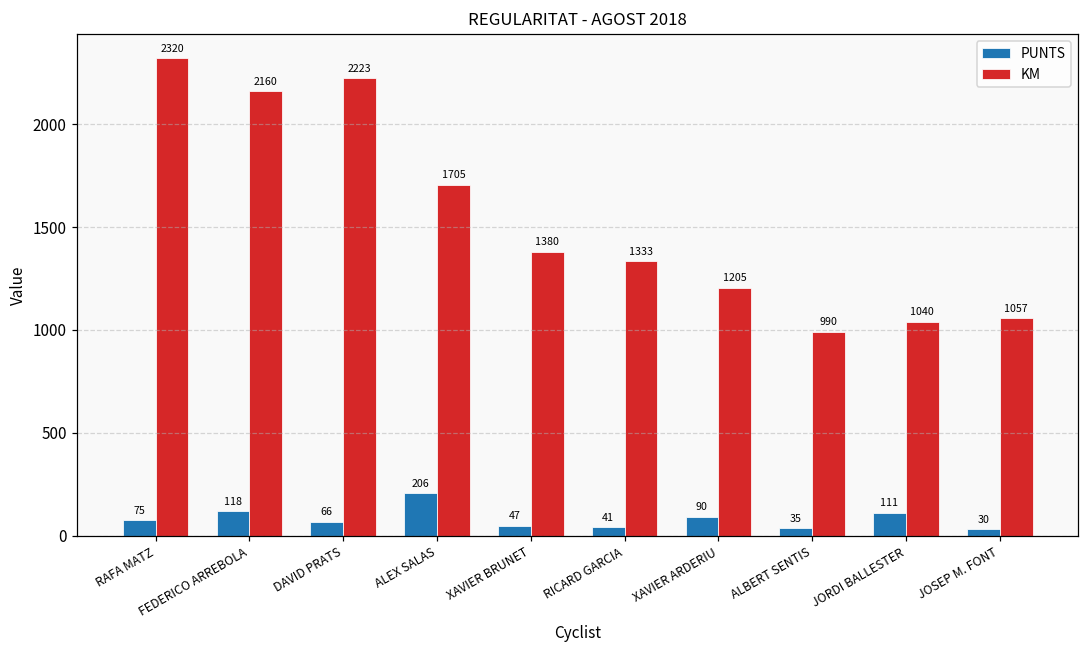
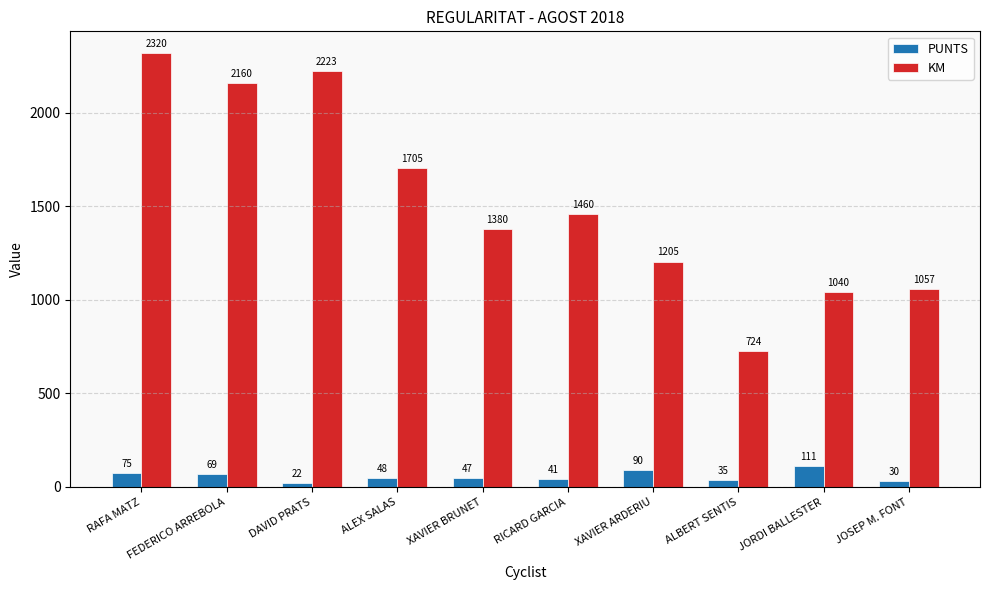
PUNTS, FEDERICO ARREBOLA: 118 -> 69
PUNTS, DAVID PRATS: 66 -> 22
PUNTS, ALEX SALAS: 206 -> 48
KM, RICARD GARCIA: 1333 -> 1460
KM, ALBERT SENTIS: 990 -> 724
